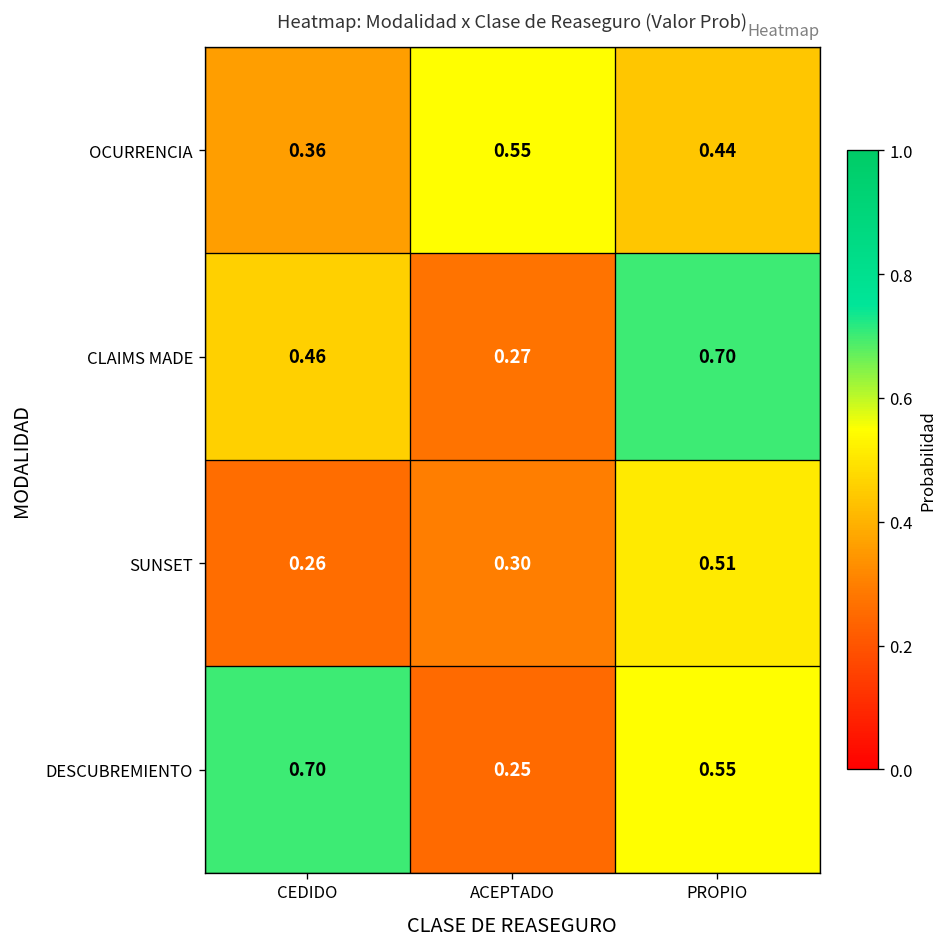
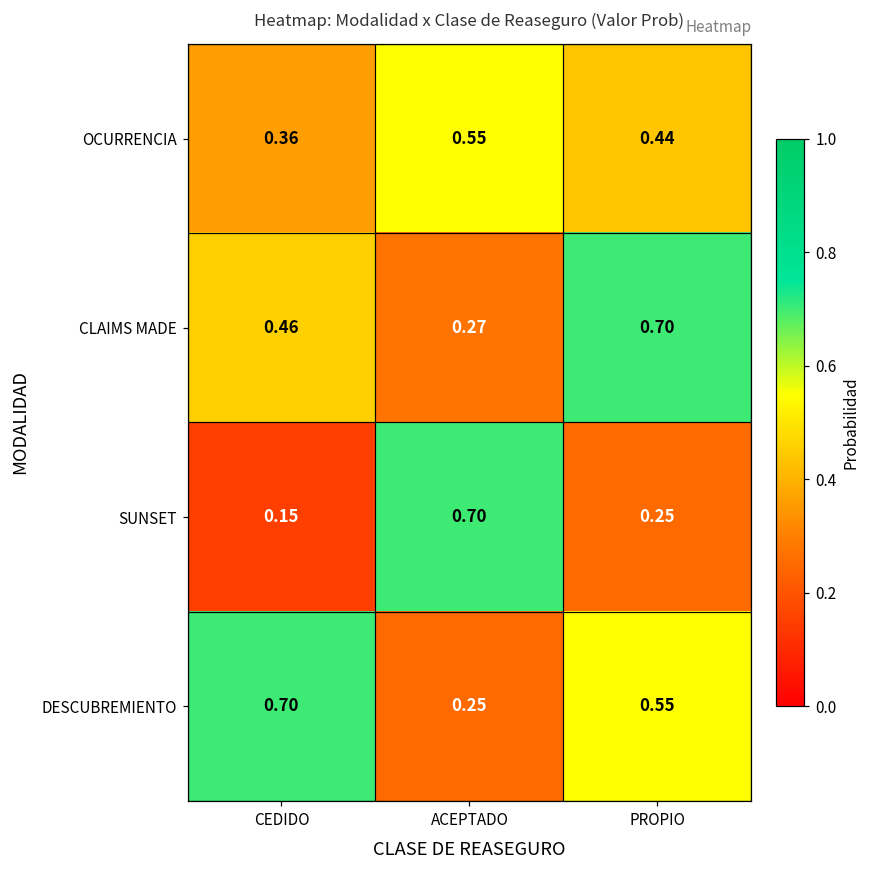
SUNSET, CEDIDO: 0.26 -> 0.15
SUNSET, ACEPTADO: 0.30 -> 0.70
SUNSET, PROPIO: 0.51 -> 0.25
